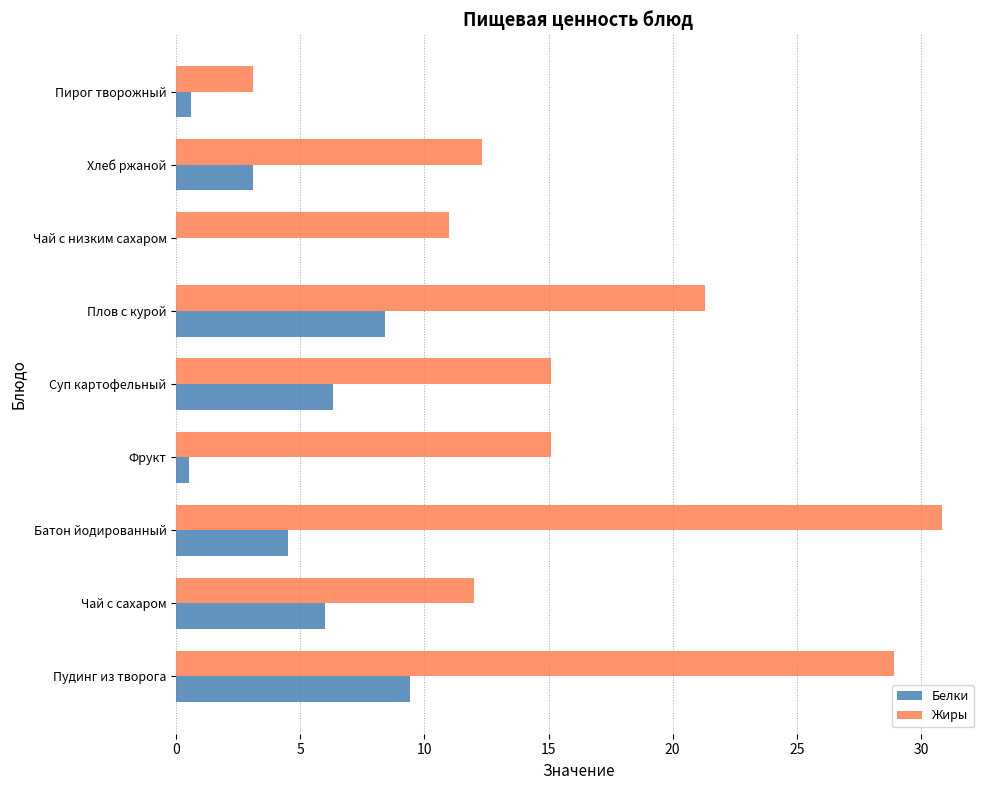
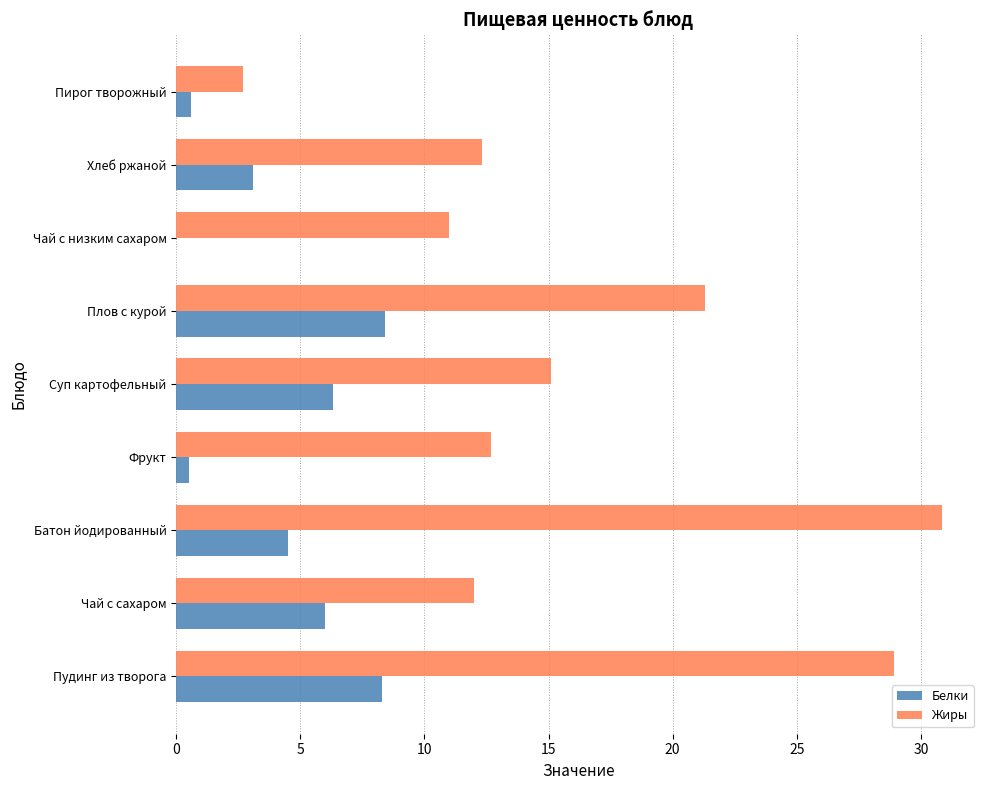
Жиры, Пирог творожный: 3.1 -> 2.7
Жиры, Фрукт: 15.1 -> 12.7
Белки, Пудинг из творога: 9.4 -> 8.3
